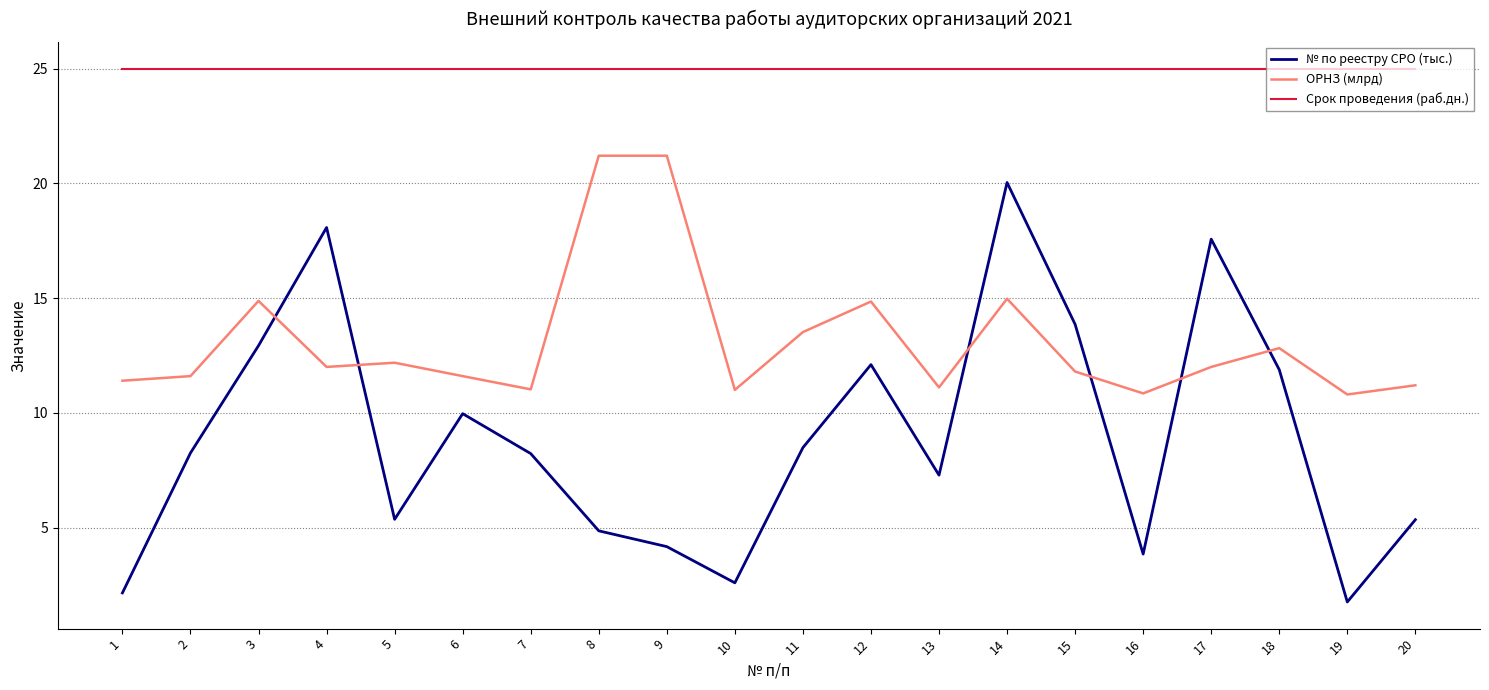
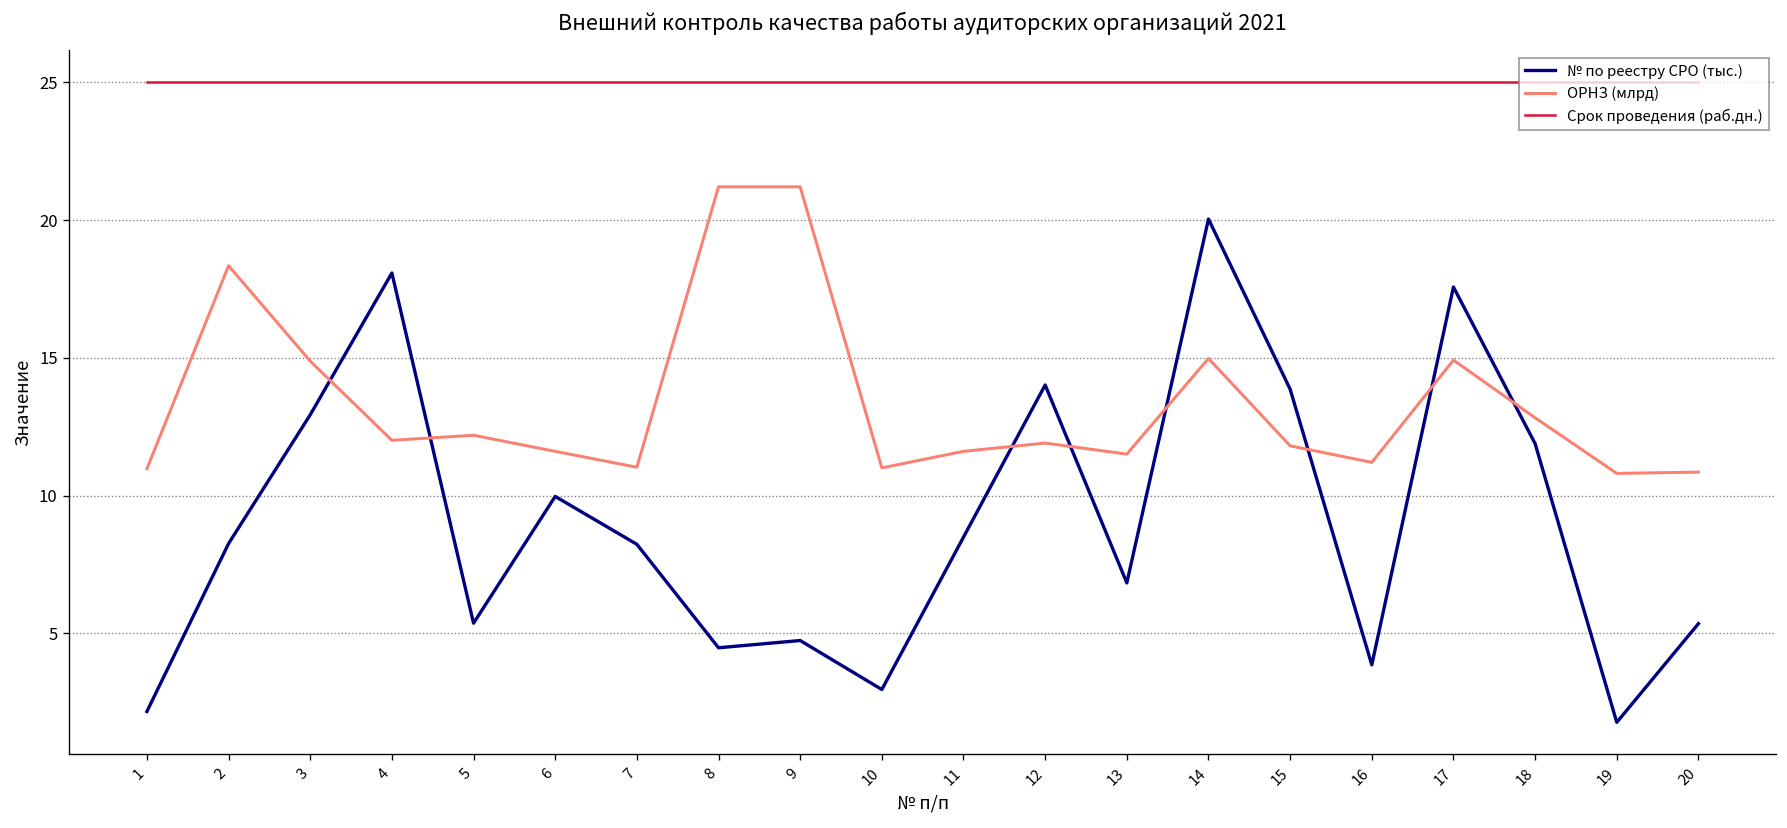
ОРНЗ (млрд), 1: 11.4 -> 11.0
ОРНЗ (млрд), 2: 11.6 -> 18.3
№ по реестру СРО (тыс.), 8: 4.9 -> 4.5
№ по реестру СРО (тыс.), 9: 4.2 -> 4.7
№ по реестру СРО (тыс.), 10: 2.6 -> 3.0
ОРНЗ (млрд), 11: 13.5 -> 11.6
№ по реестру СРО (тыс.), 12: 12.1 -> 14.0
ОРНЗ (млрд), 12: 14.9 -> 11.9
№ по реестру СРО (тыс.), 13: 7.3 -> 6.8
ОРНЗ (млрд), 13: 11.1 -> 11.5
ОРНЗ (млрд), 16: 10.9 -> 11.2
ОРНЗ (млрд), 17: 12.0 -> 14.9
ОРНЗ (млрд), 20: 11.2 -> 10.9
